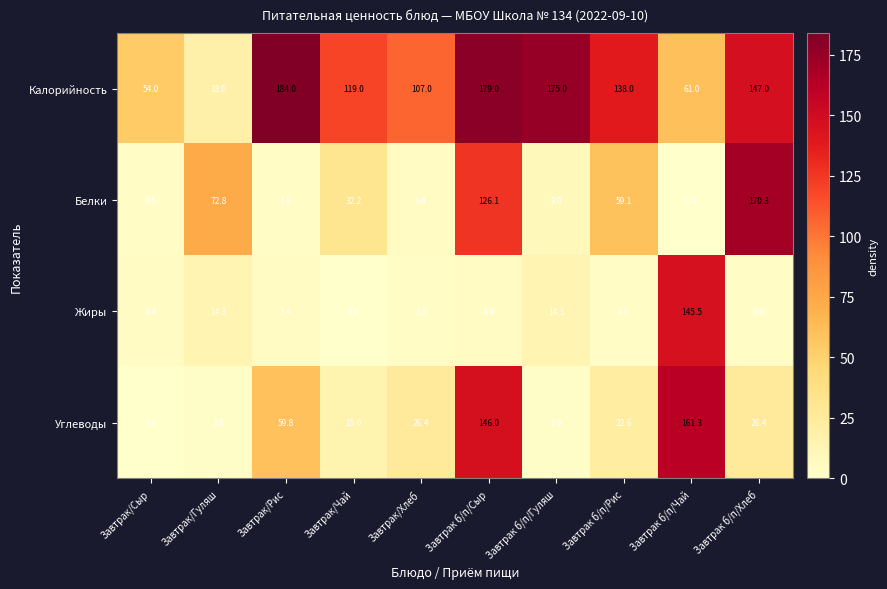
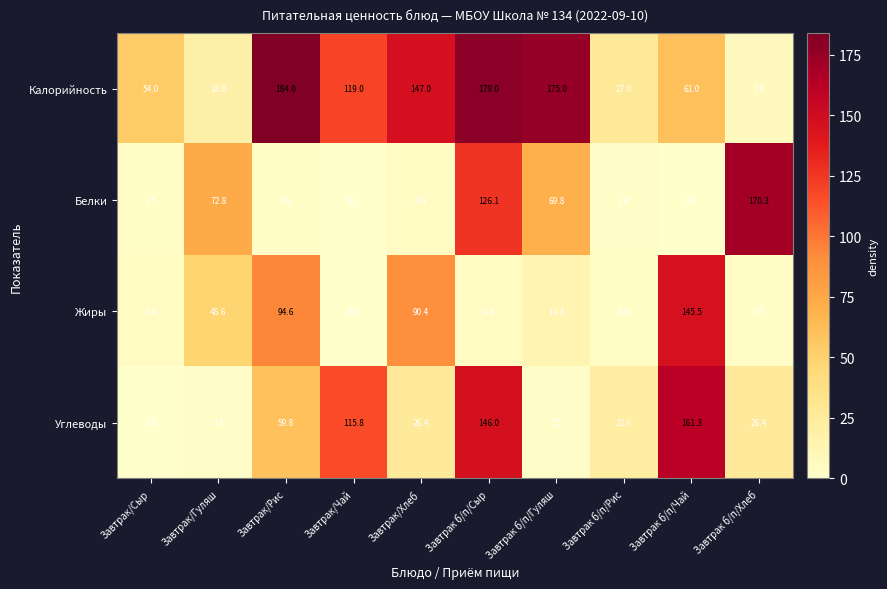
Калорийность, Завтрак/Хлеб: 107.0 -> 147.0
Калорийность, Завтрак б/п/Рис: 138.0 -> 27.0
Калорийность, Завтрак б/п/Хлеб: 147.0 -> 7.0
Белки, Завтрак/Чай: 32.2 -> 0.1
Белки, Завтрак б/п/Гуляш: 9.0 -> 69.8
Белки, Завтрак б/п/Рис: 59.1 -> 2.8
Жиры, Завтрак/Гуляш: 14.3 -> 48.6
Жиры, Завтрак/Рис: 5.4 -> 94.6
Жиры, Завтрак/Хлеб: 3.0 -> 90.4
Углеводы, Завтрак/Чай: 15.0 -> 115.8
